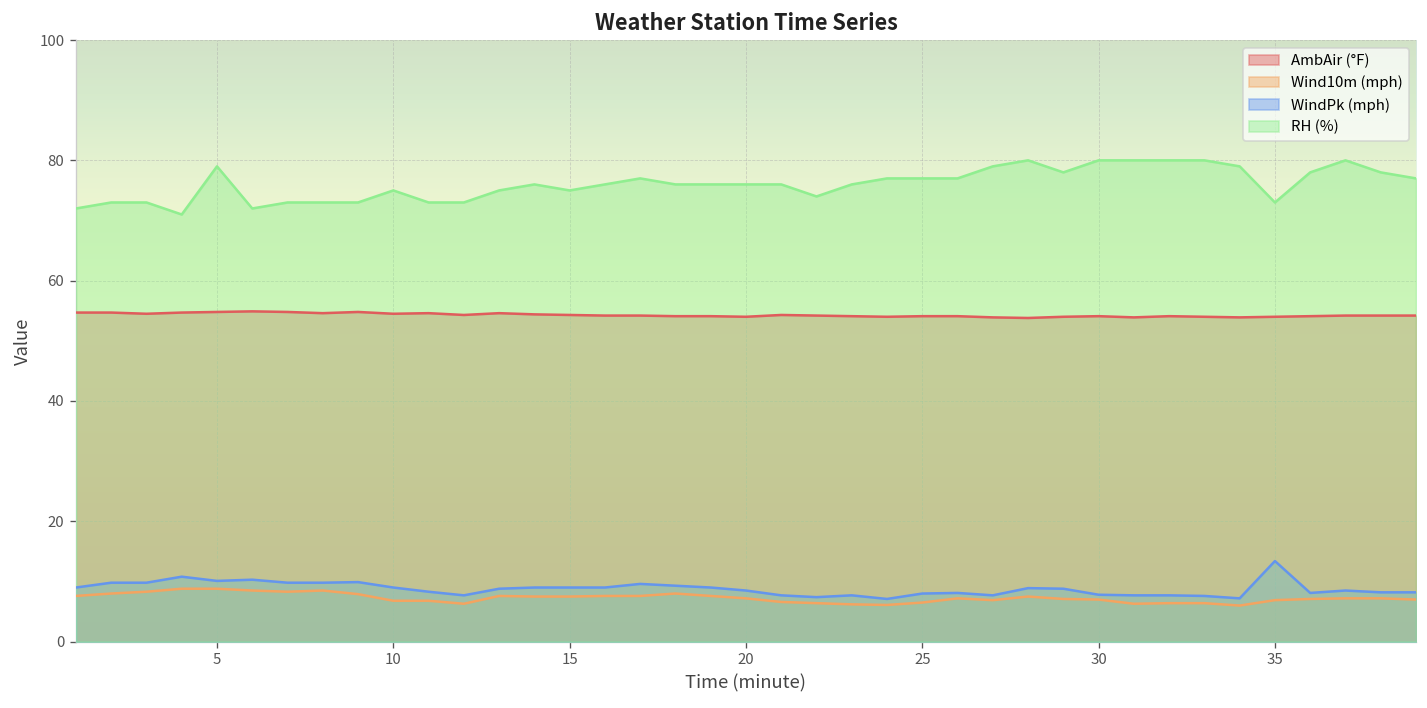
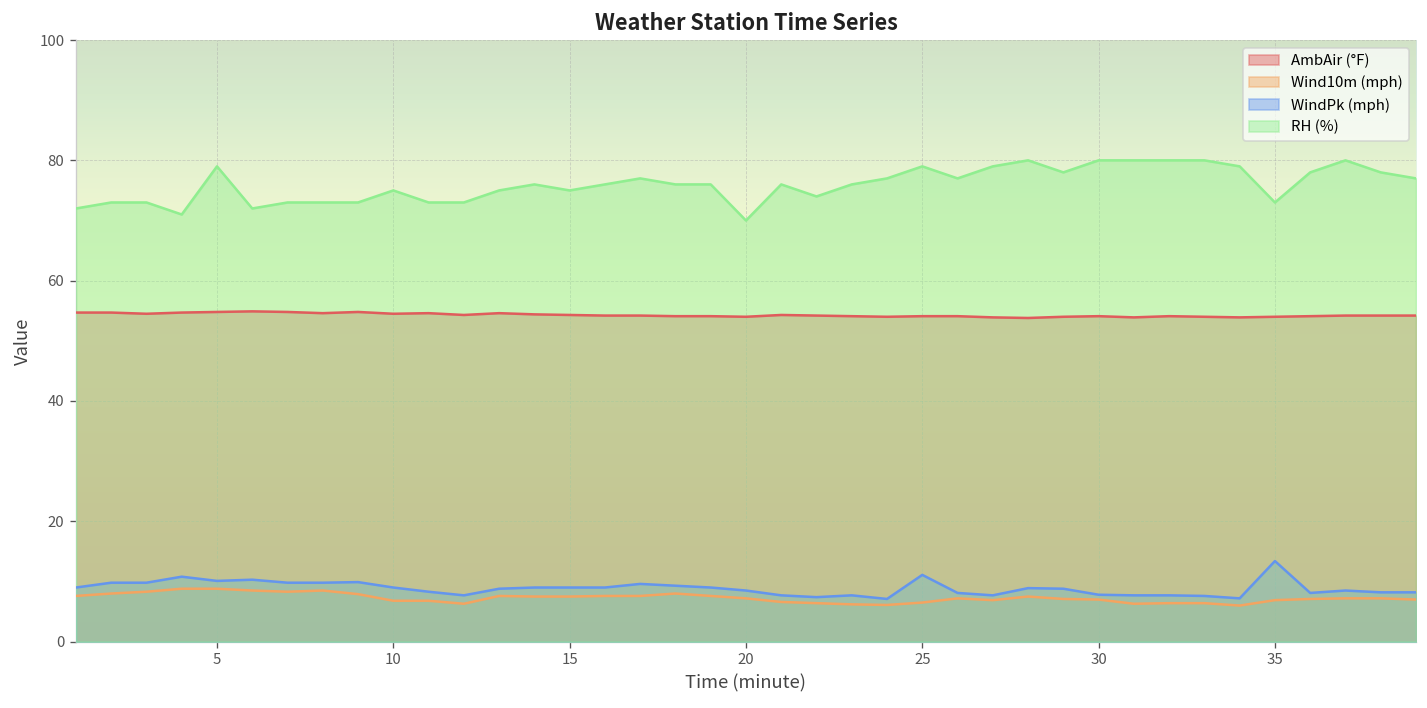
RH (%), 20: 76 -> 70
WindPk (mph), 25: 8 -> 11
RH (%), 25: 77 -> 79
